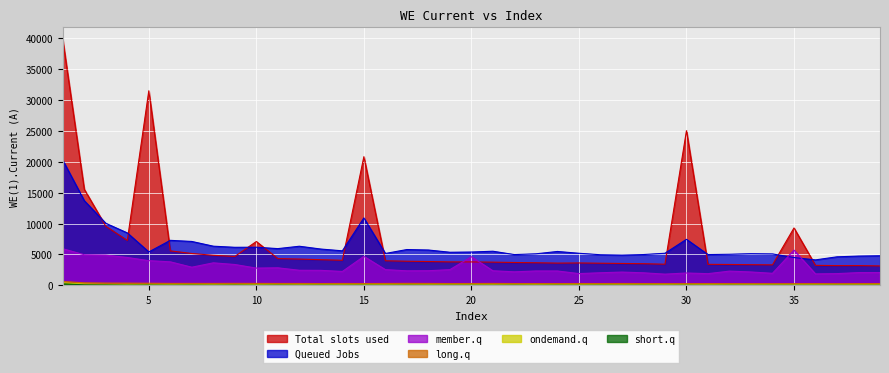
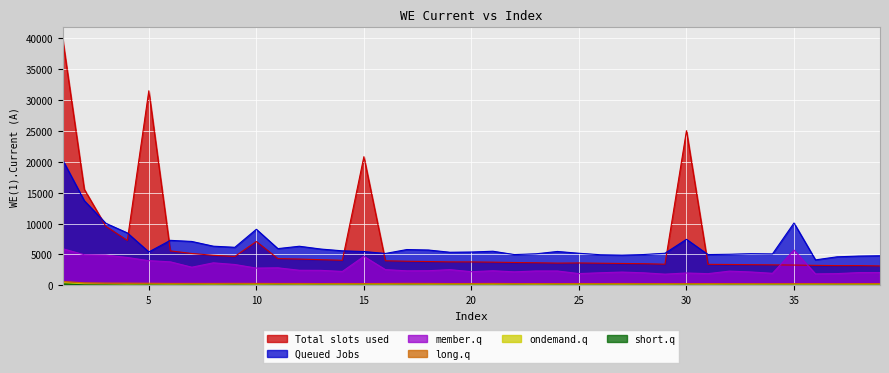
Queued Jobs, 10: 6000 -> 9000
Queued Jobs, 15: 11000 -> 5000
member.q, 20: 5000 -> 2000
Total slots used, 35: 9000 -> 3000
Queued Jobs, 35: 4000 -> 10000
